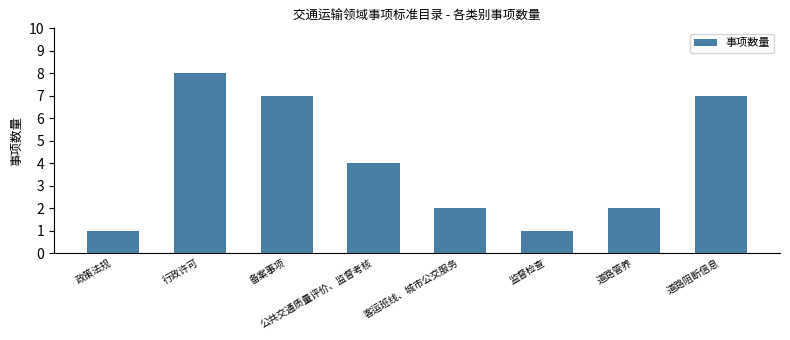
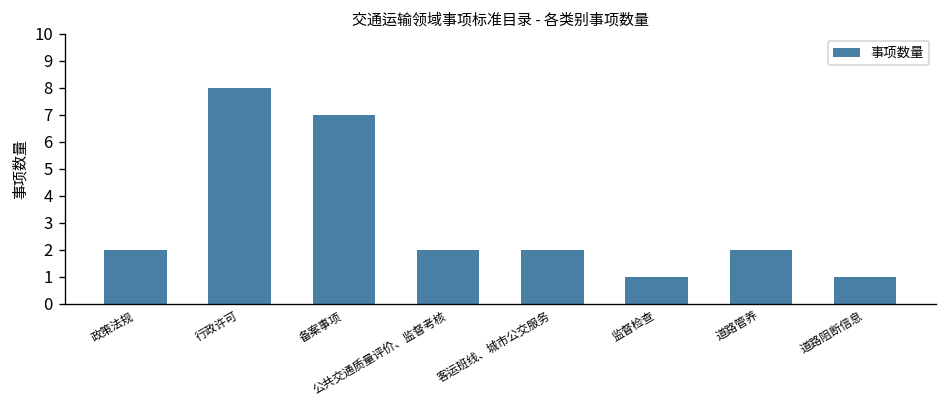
政策法规: 1 -> 2
公共交通质量评价、监督考核: 4 -> 2
道路阻断信息: 7 -> 1
